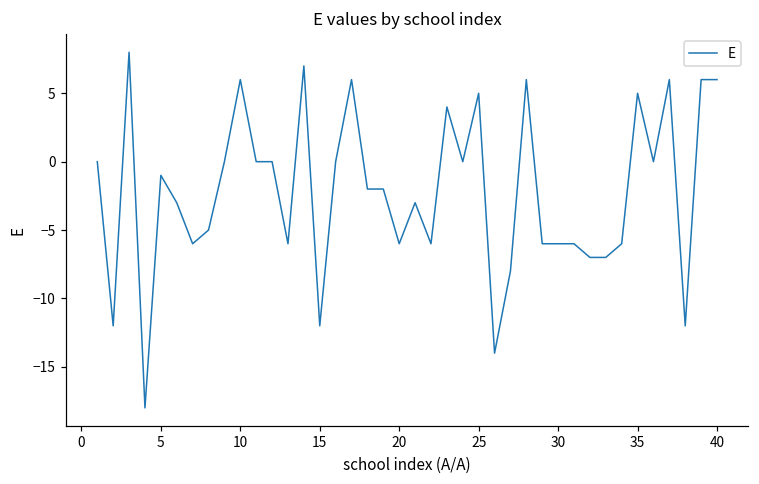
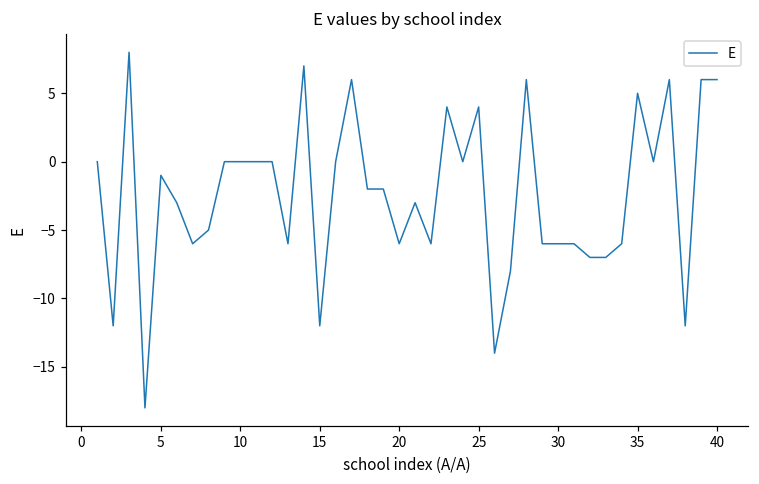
10: 6 -> 0
25: 5 -> 4
